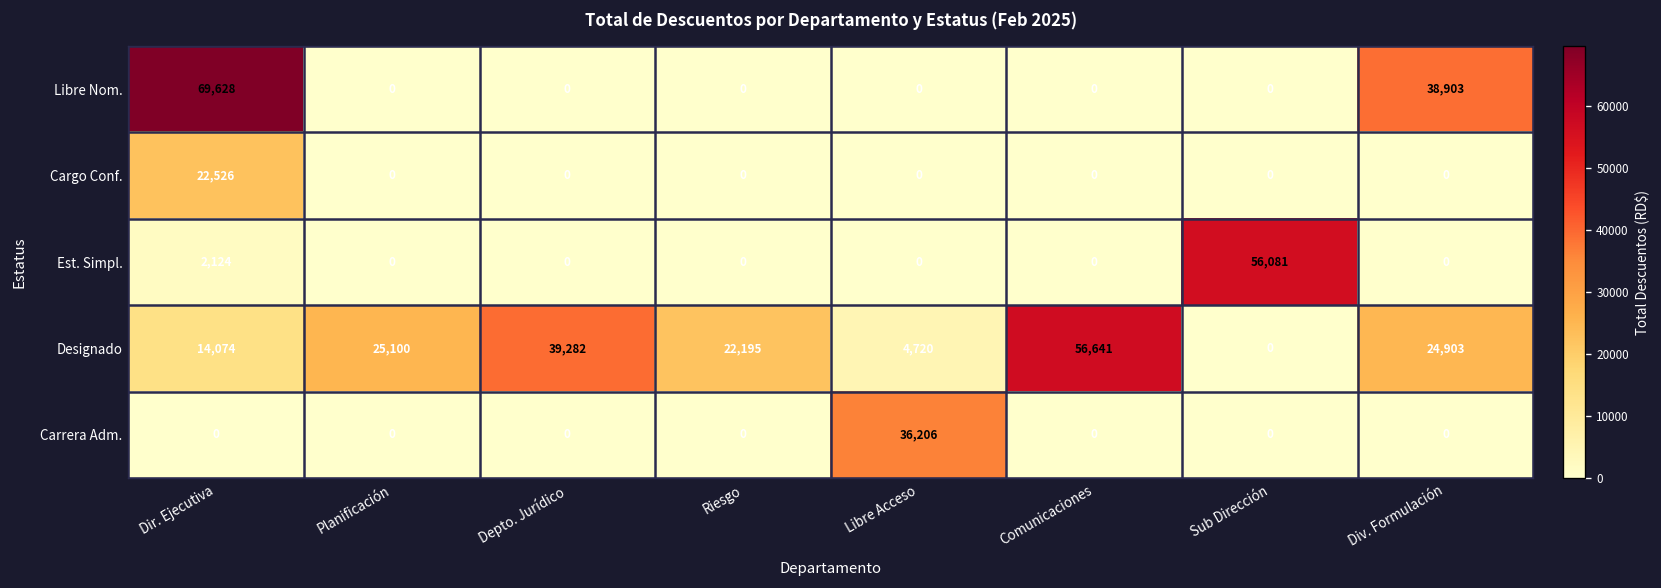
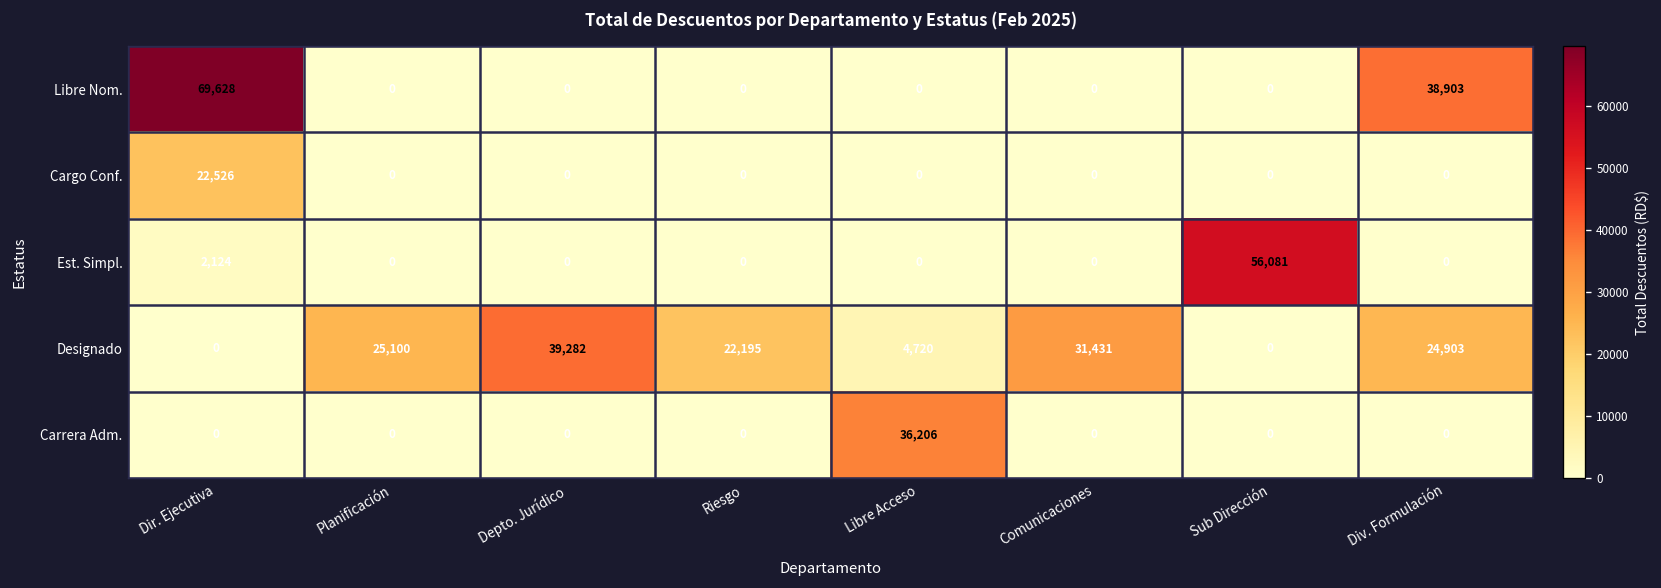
Designado, Dir. Ejecutiva: 14,074 -> 0
Designado, Comunicaciones: 56,641 -> 31,431
